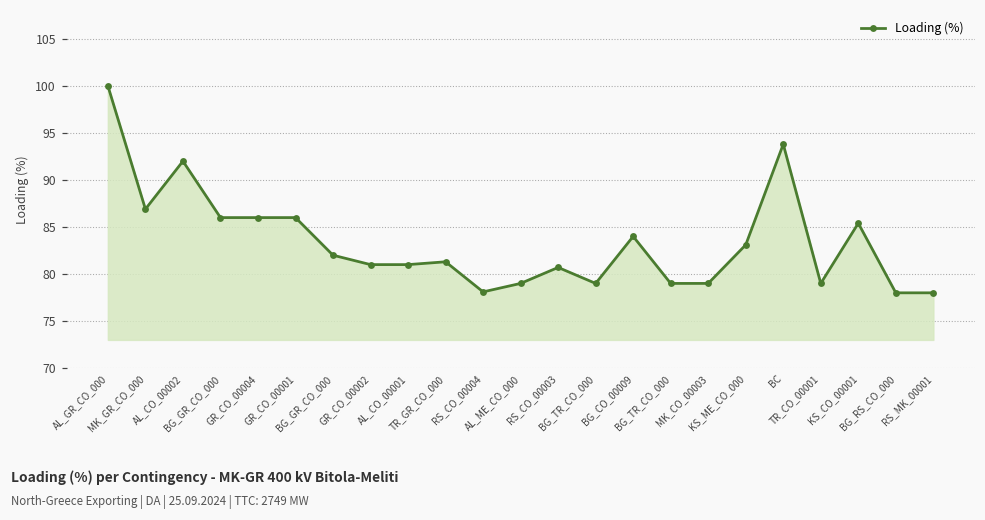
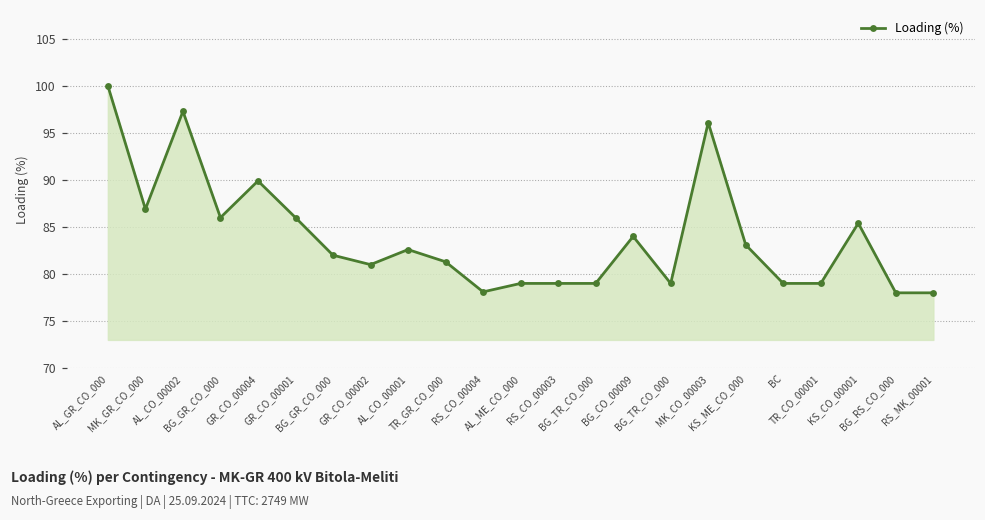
AL_CO_00002: 92 -> 97
GR_CO_00004: 86 -> 90
AL_CO_00001: 81 -> 83
RS_CO_00003: 81 -> 79
MK_CO_00003: 79 -> 96
BC: 94 -> 79
